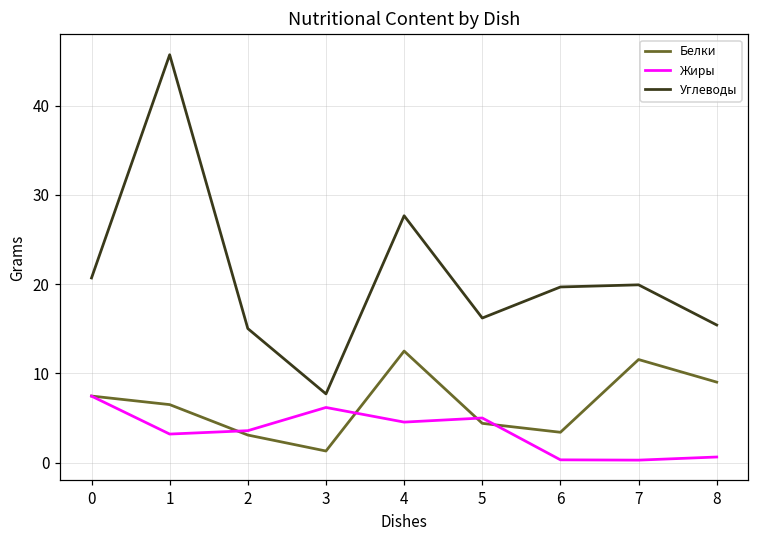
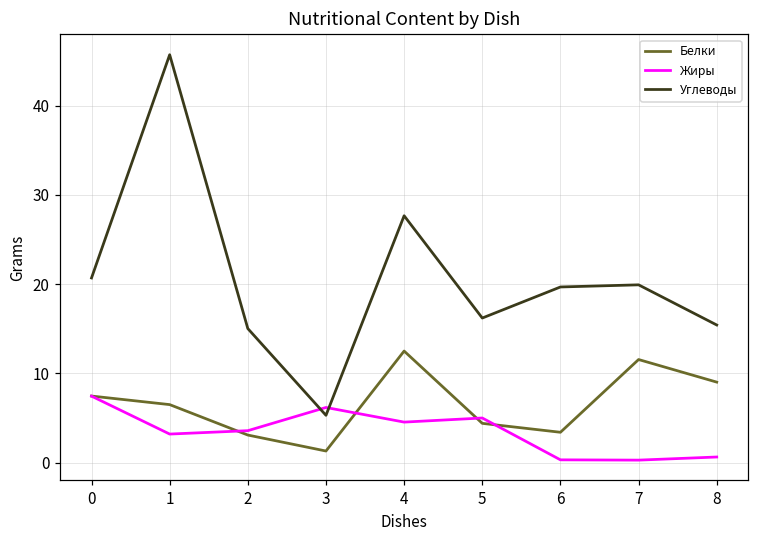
Углеводы, 3: 8 -> 5
